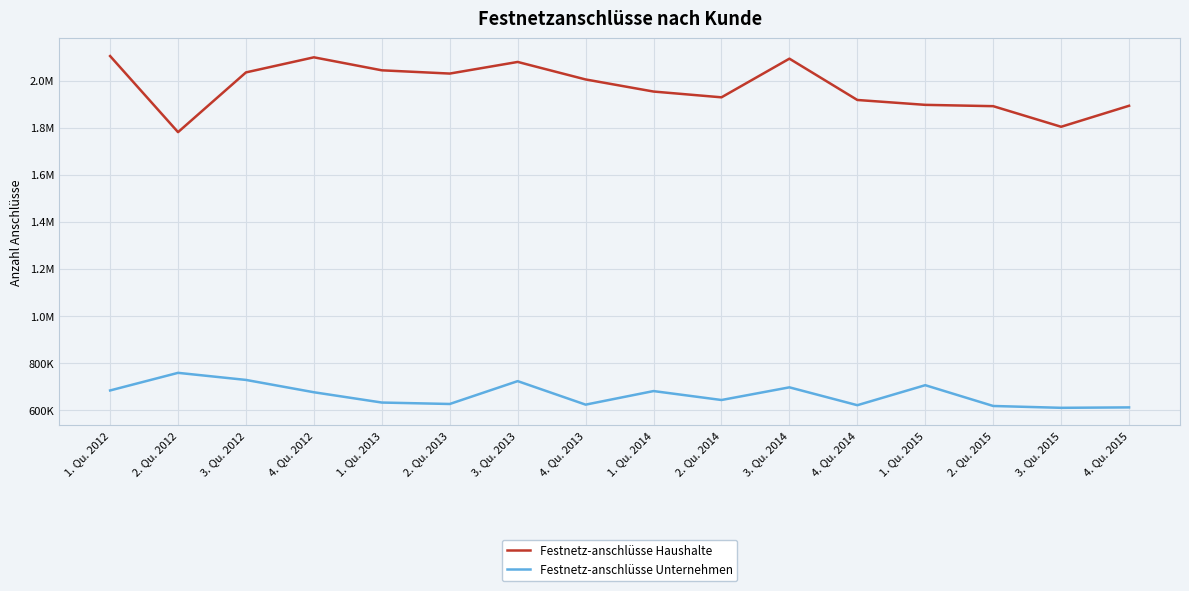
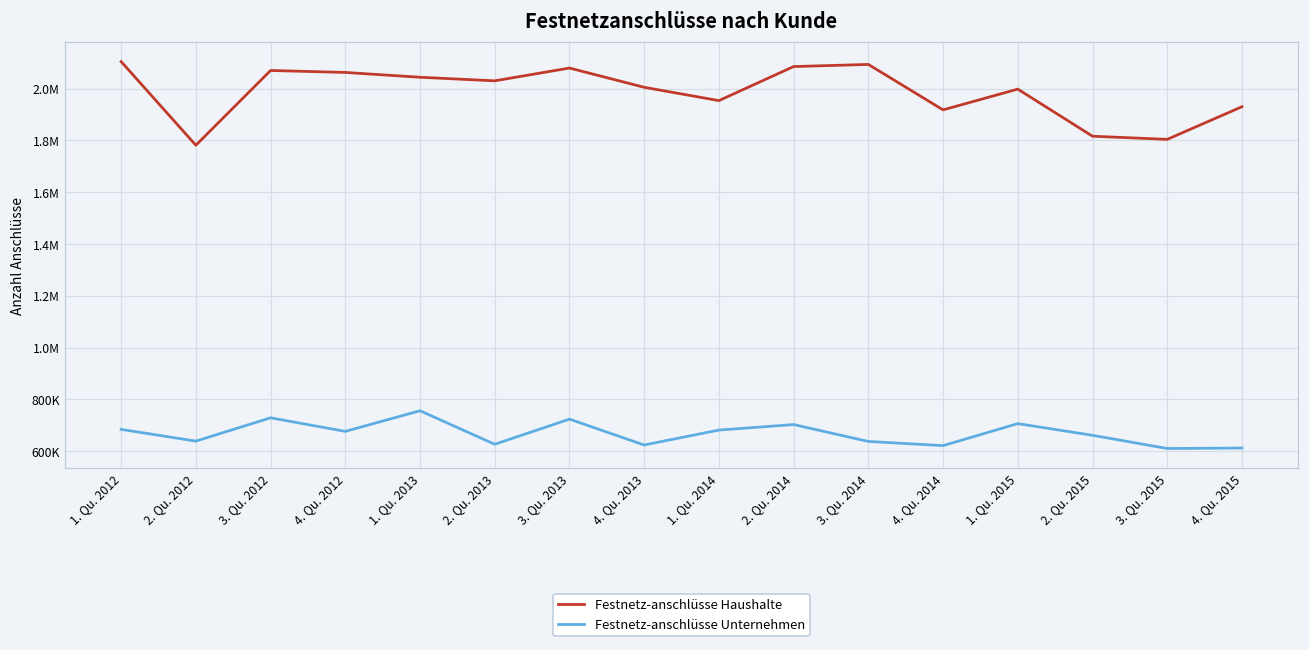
Festnetz-anschlüsse Unternehmen, 2. Qu. 2012: 760000 -> 640000
Festnetz-anschlüsse Haushalte, 3. Qu. 2012: 2040000 -> 2070000
Festnetz-anschlüsse Haushalte, 4. Qu. 2012: 2100000 -> 2060000
Festnetz-anschlüsse Unternehmen, 1. Qu. 2013: 630000 -> 760000
Festnetz-anschlüsse Haushalte, 2. Qu. 2014: 1930000 -> 2090000
Festnetz-anschlüsse Unternehmen, 2. Qu. 2014: 640000 -> 700000
Festnetz-anschlüsse Unternehmen, 3. Qu. 2014: 700000 -> 640000
Festnetz-anschlüsse Haushalte, 1. Qu. 2015: 1900000 -> 2000000
Festnetz-anschlüsse Haushalte, 2. Qu. 2015: 1890000 -> 1820000
Festnetz-anschlüsse Unternehmen, 2. Qu. 2015: 620000 -> 660000
Festnetz-anschlüsse Haushalte, 4. Qu. 2015: 1890000 -> 1930000
